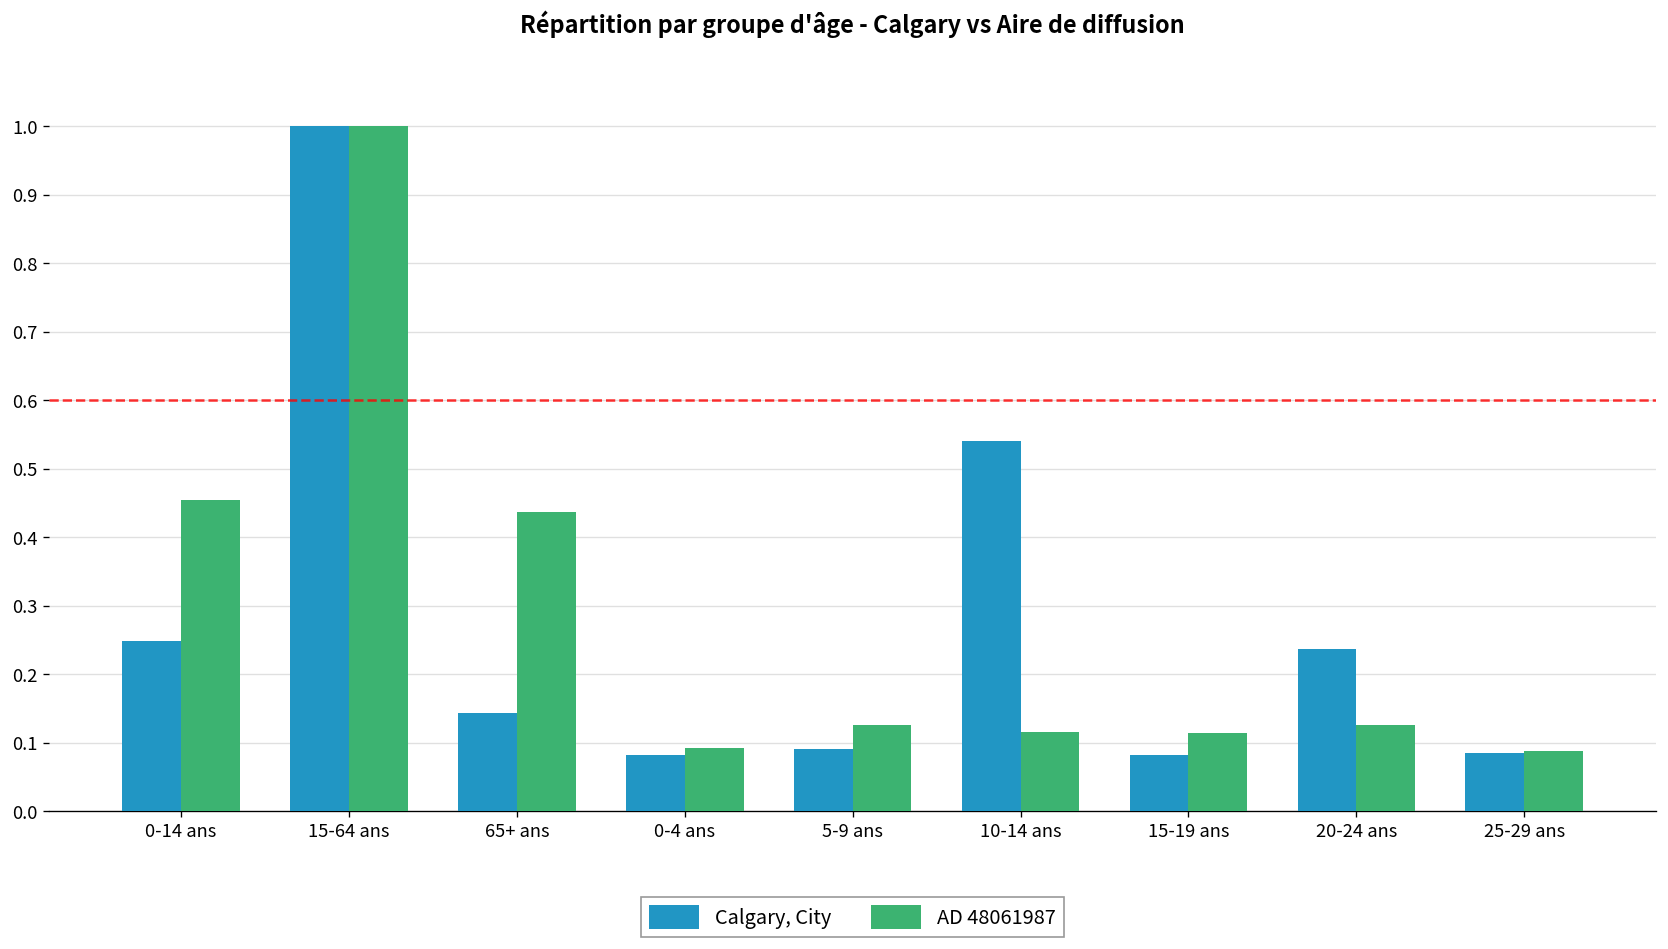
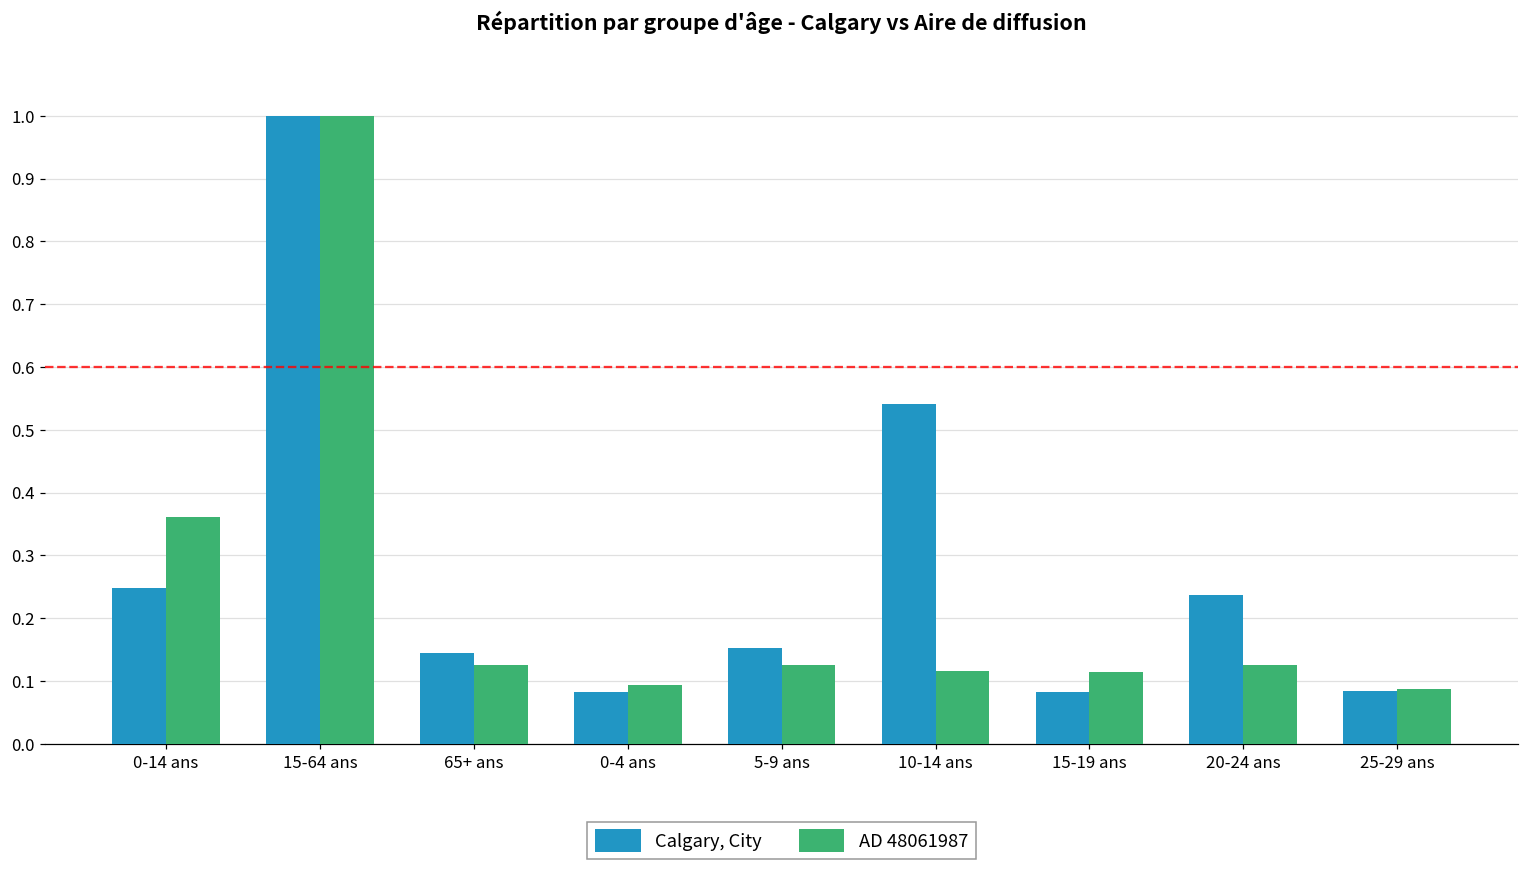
AD 48061987, 0-14 ans: 0.45 -> 0.36
AD 48061987, 65+ ans: 0.44 -> 0.13
Calgary, City, 5-9 ans: 0.09 -> 0.15
